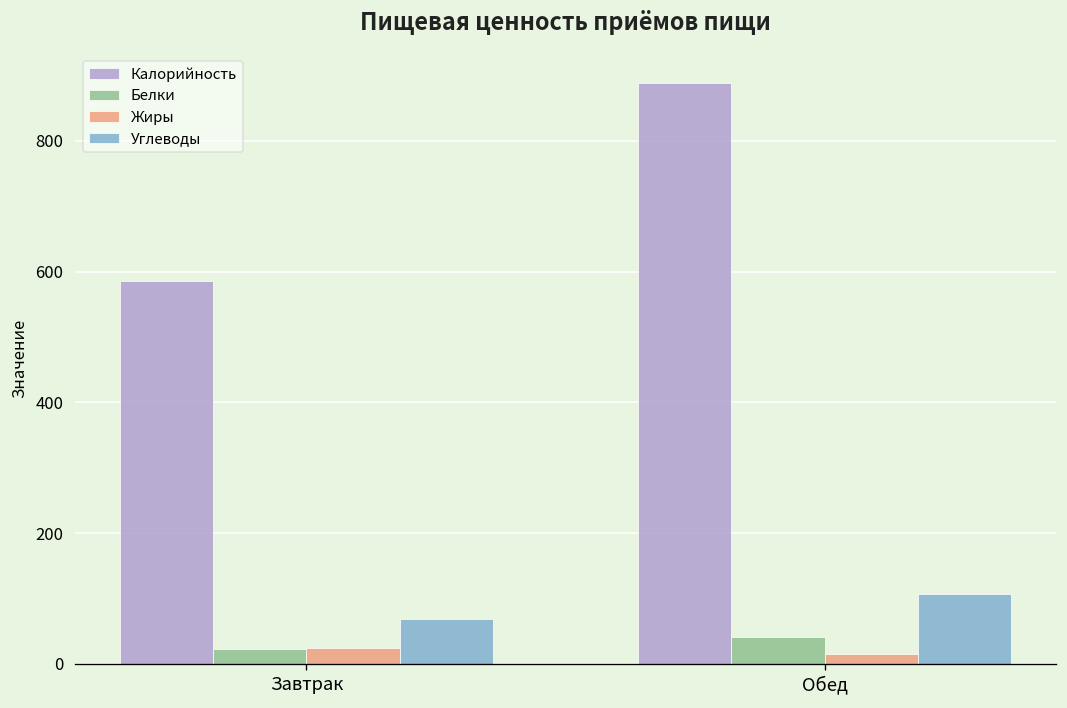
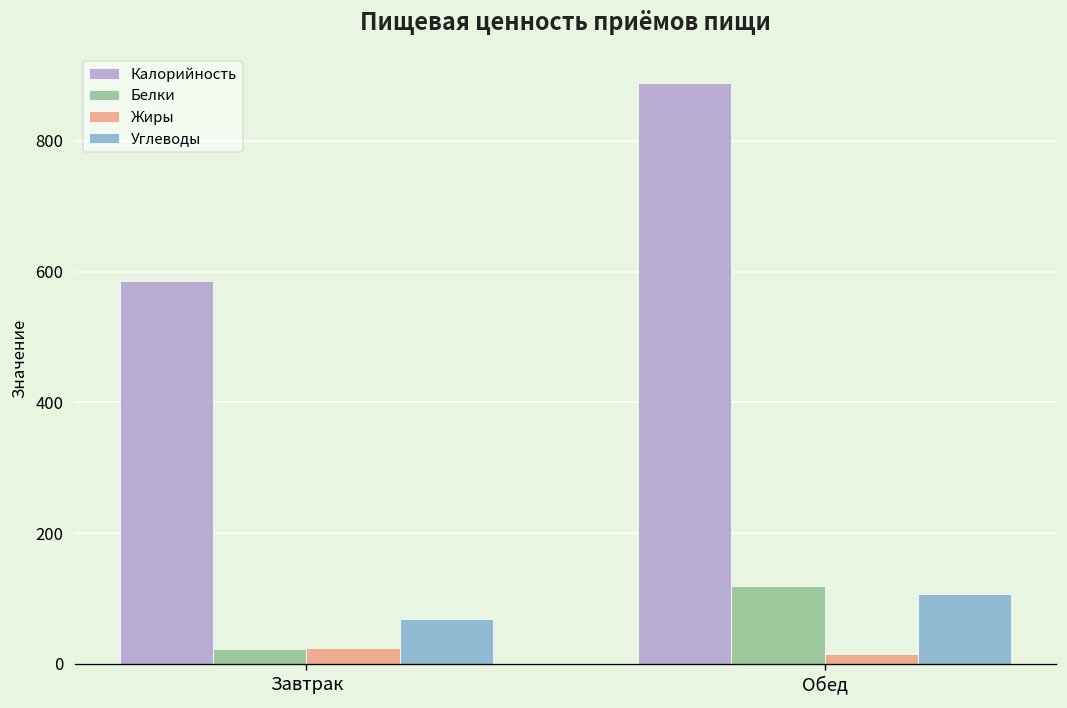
Белки, Обед: 40 -> 120
